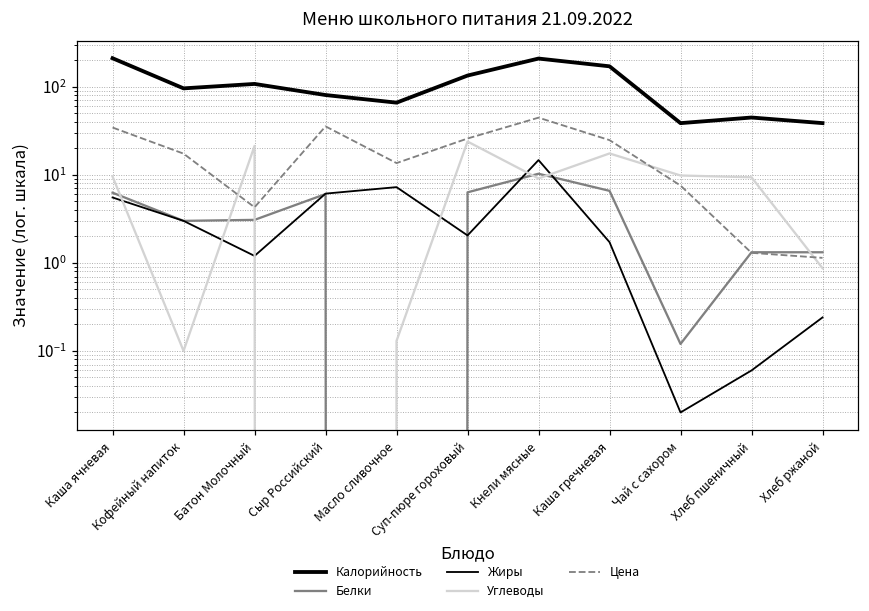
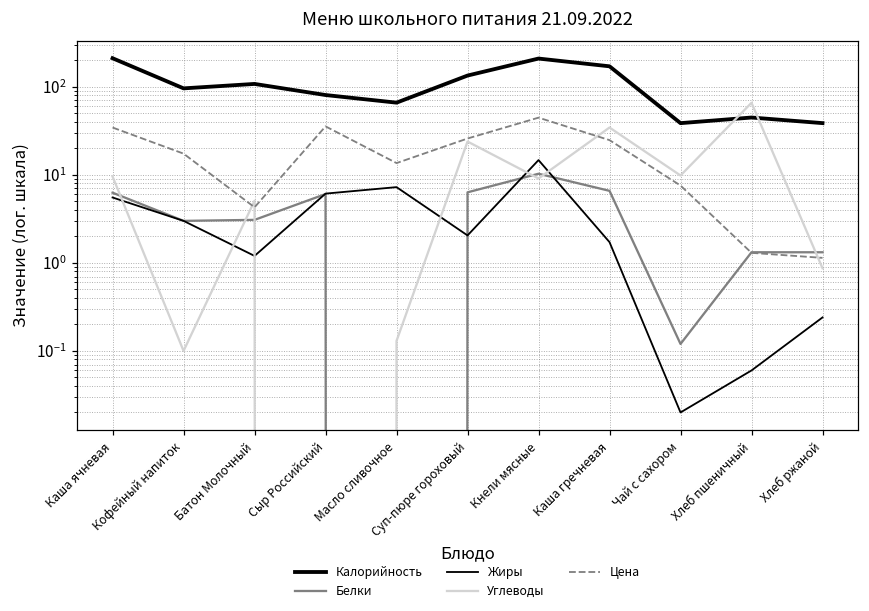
Углеводы, Батон Молочный: 21 -> 5
Углеводы, Каша гречневая: 18 -> 34
Углеводы, Хлеб пшеничный: 9 -> 70
